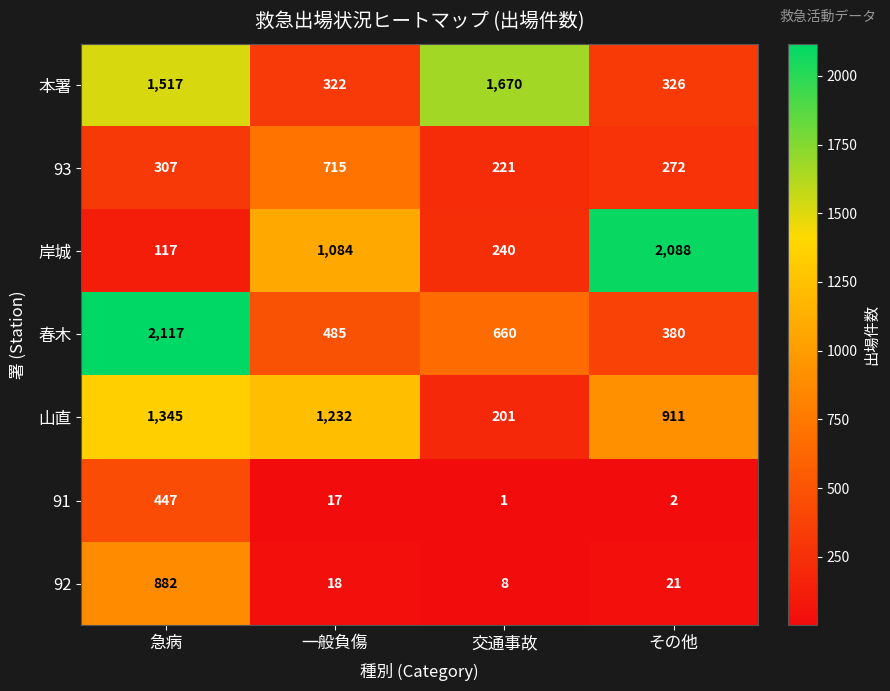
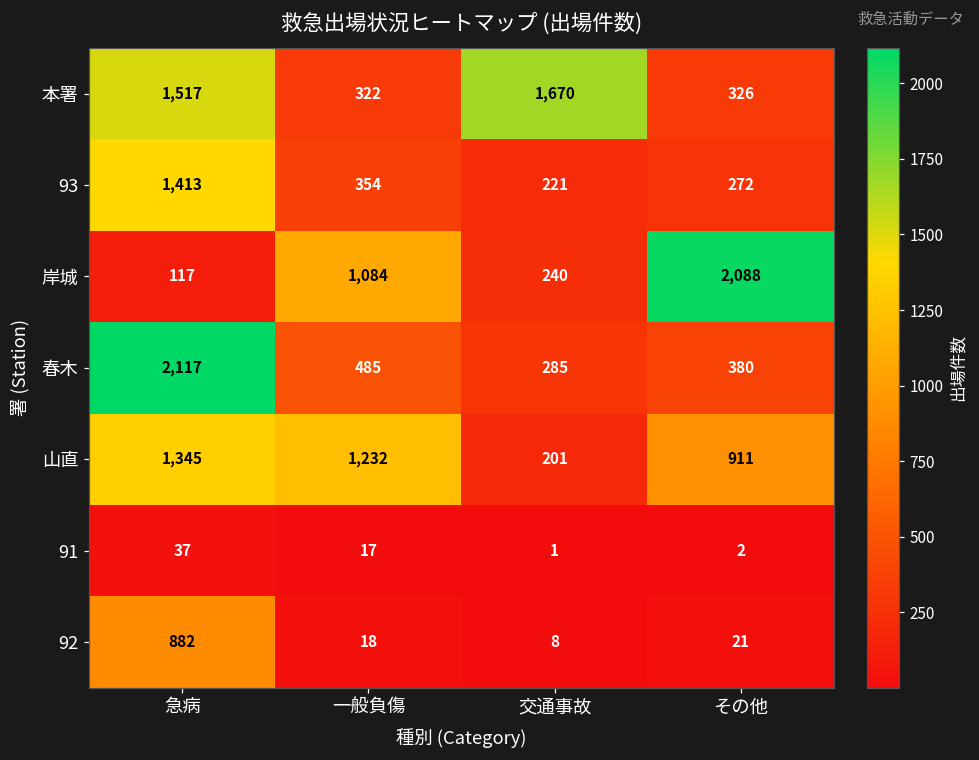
93, 急病: 307 -> 1,413
93, 一般負傷: 715 -> 354
春木, 交通事故: 660 -> 285
91, 急病: 447 -> 37
